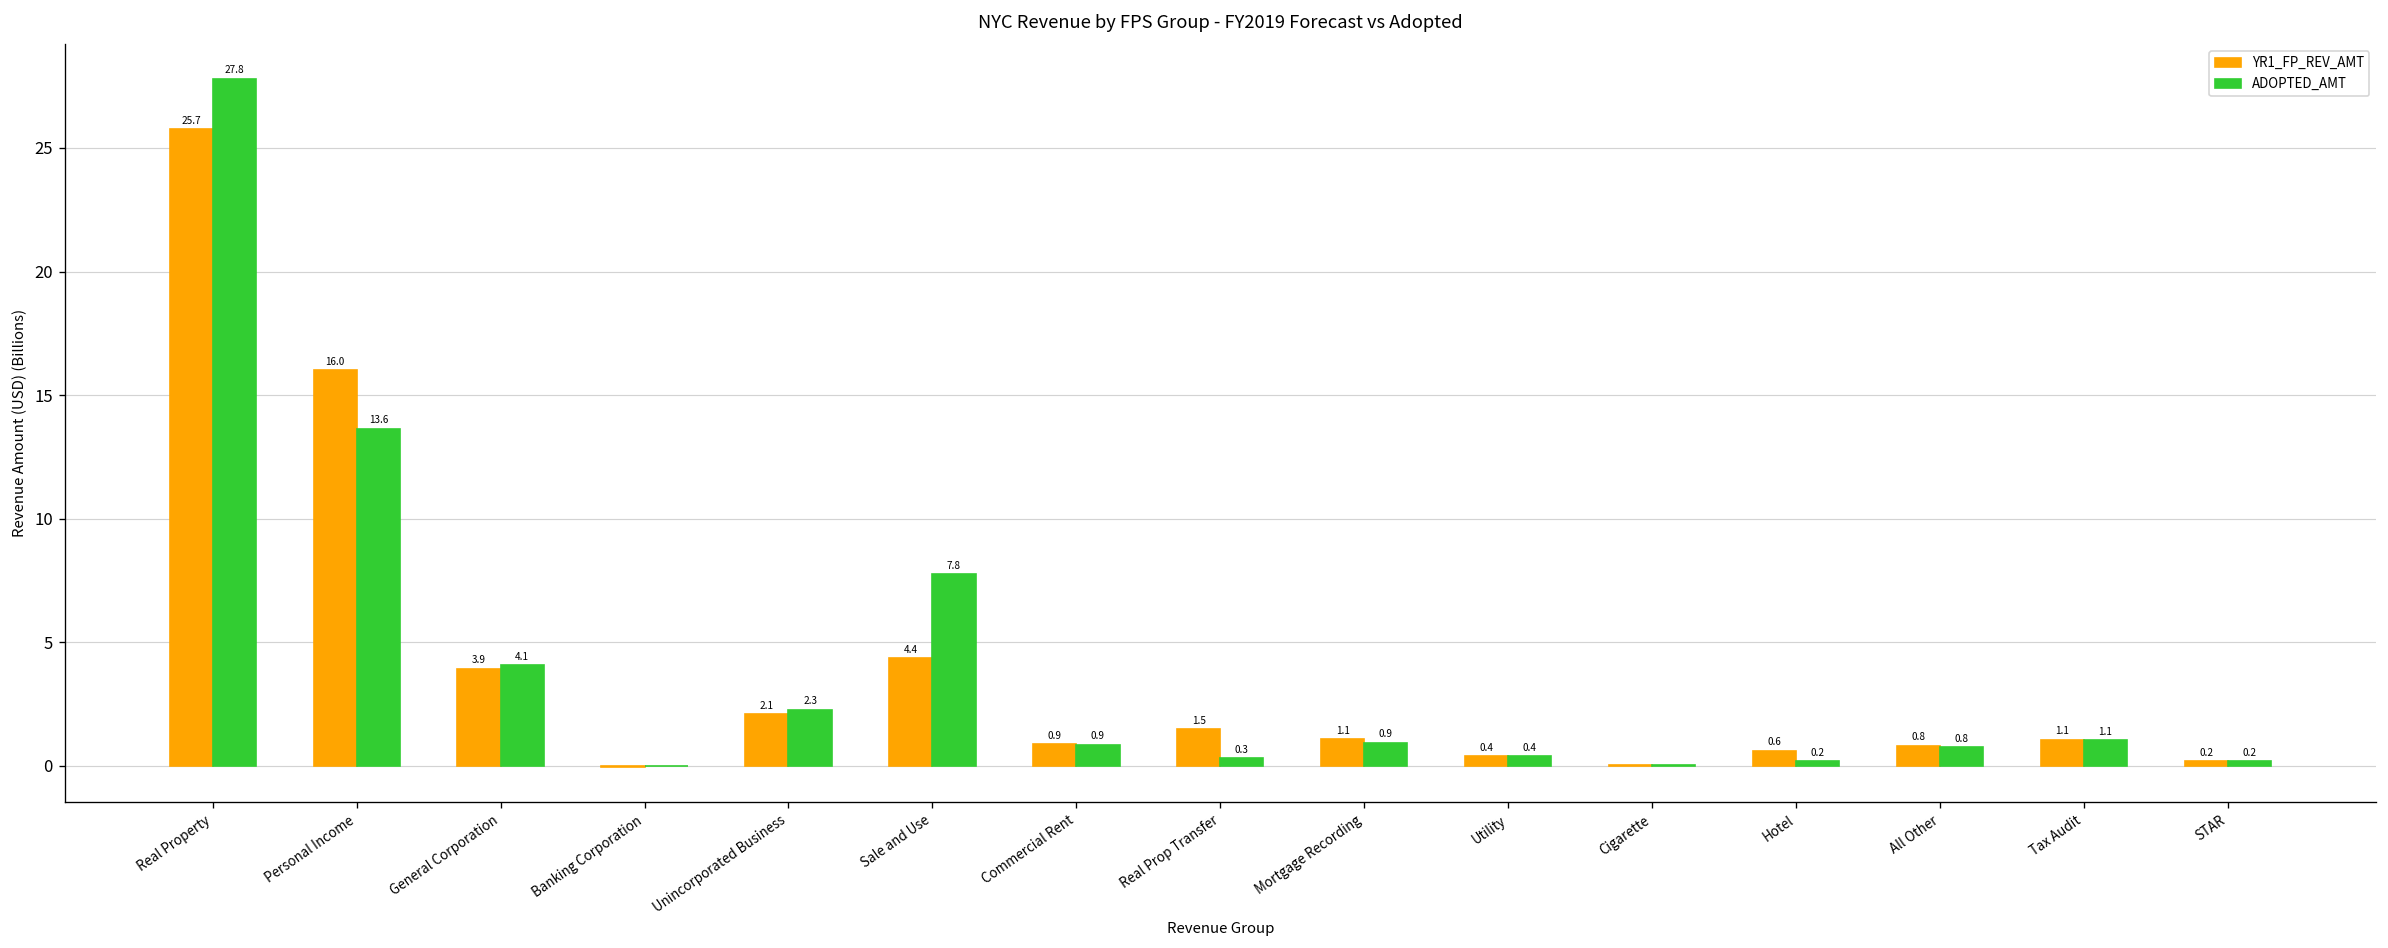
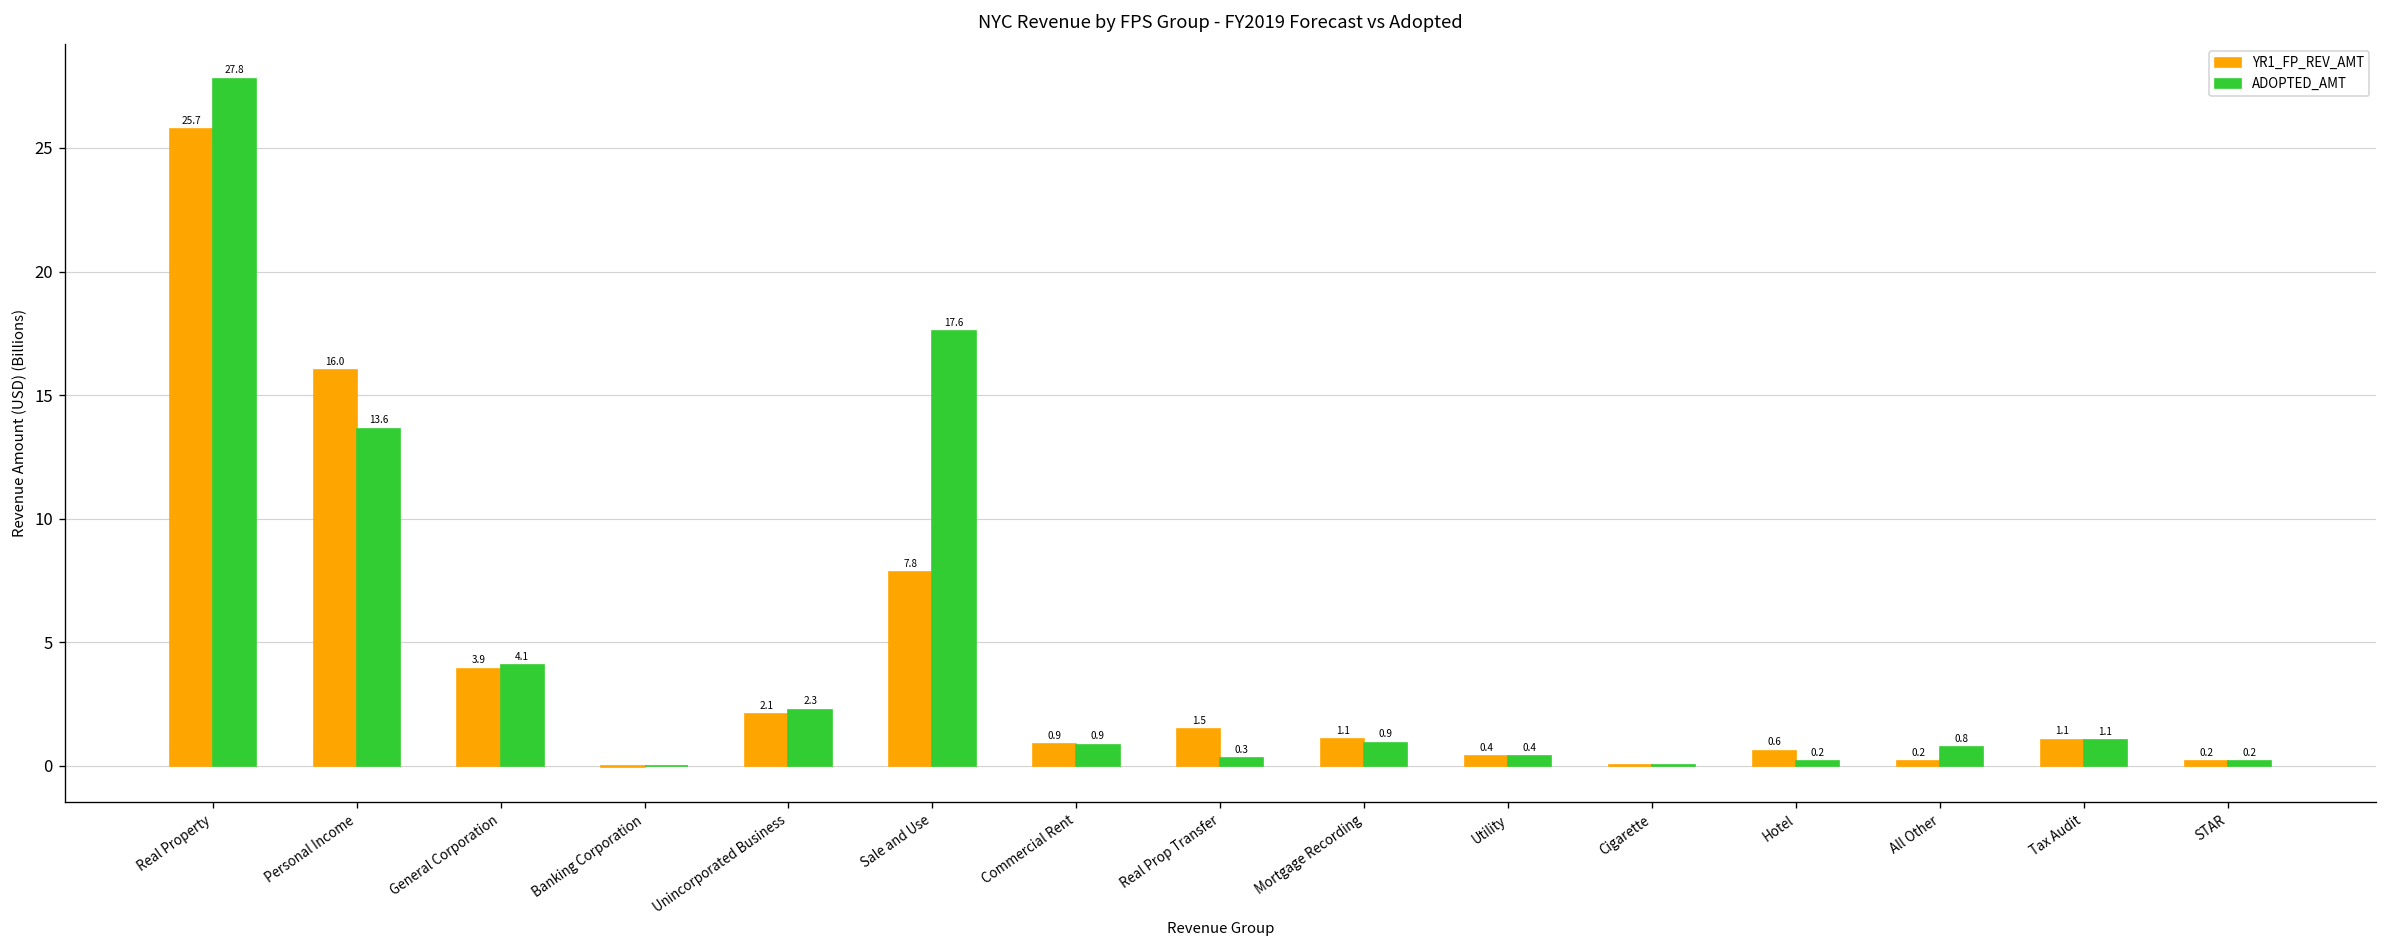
YR1_FP_REV_AMT, Sale and Use: 4.4 -> 7.8
ADOPTED_AMT, Sale and Use: 7.8 -> 17.6
YR1_FP_REV_AMT, All Other: 0.8 -> 0.2
